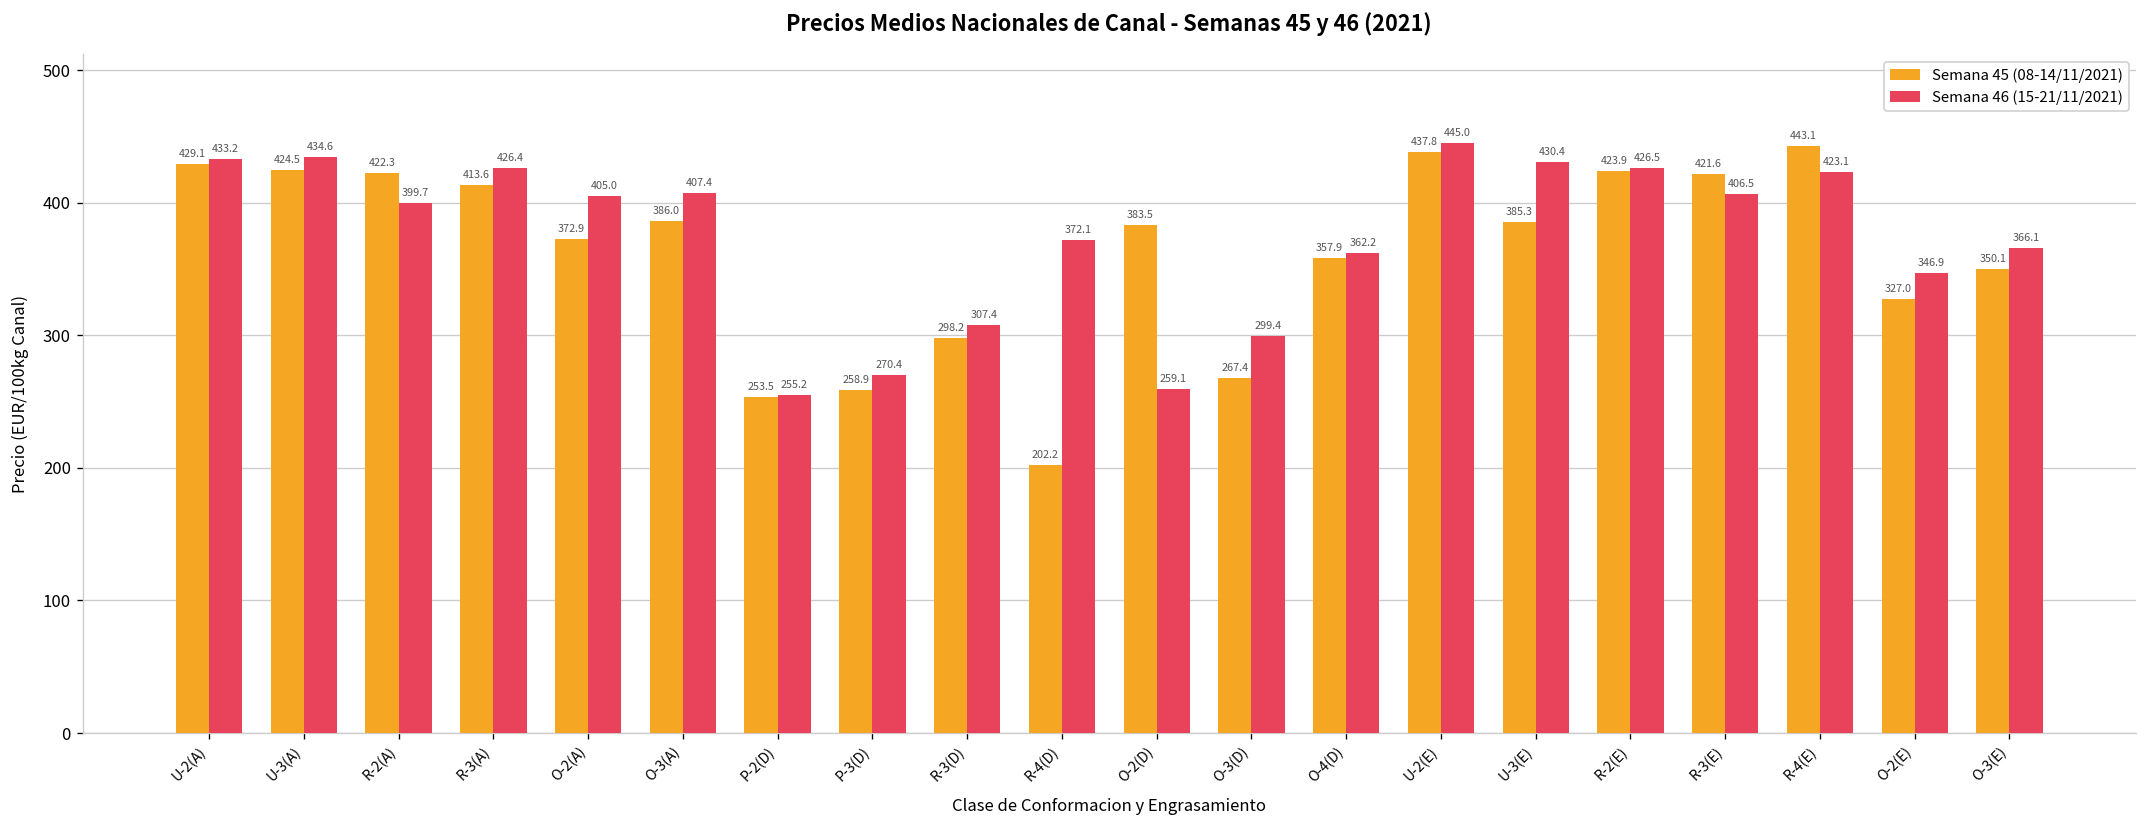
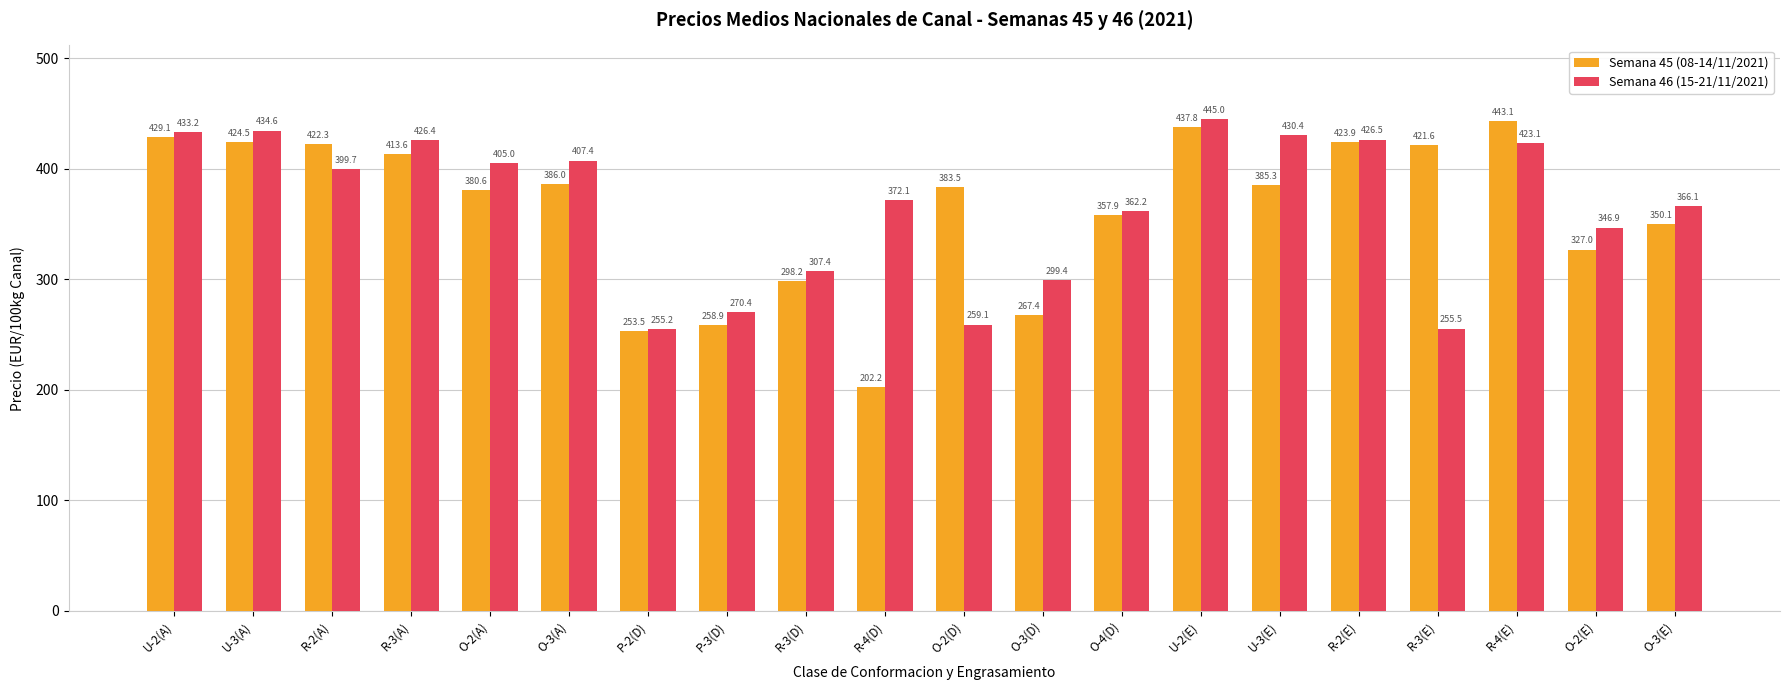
Semana 45 (08-14/11/2021), O-2(A): 372.9 -> 380.6
Semana 46 (15-21/11/2021), R-3(E): 406.5 -> 255.5
